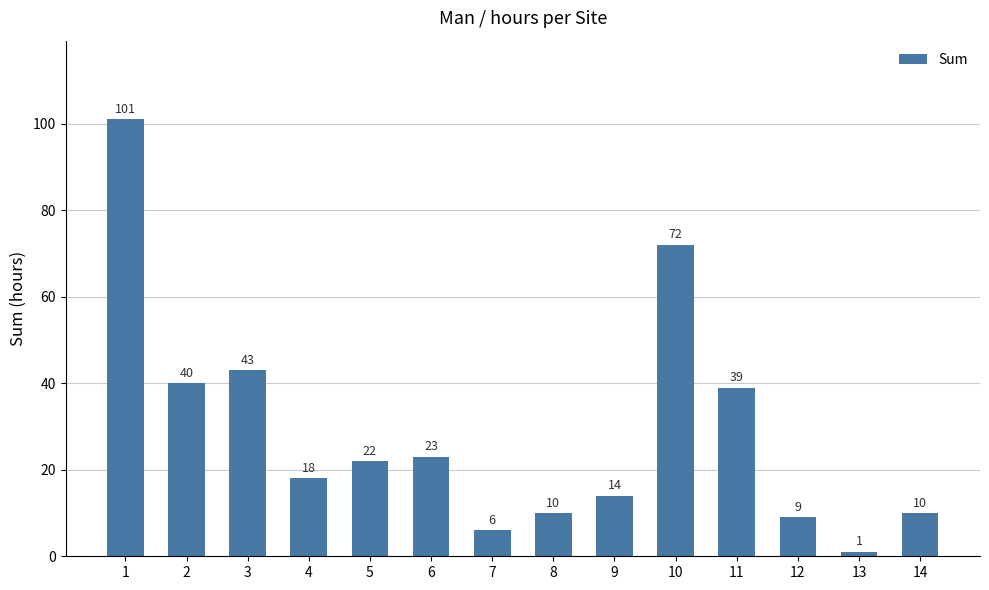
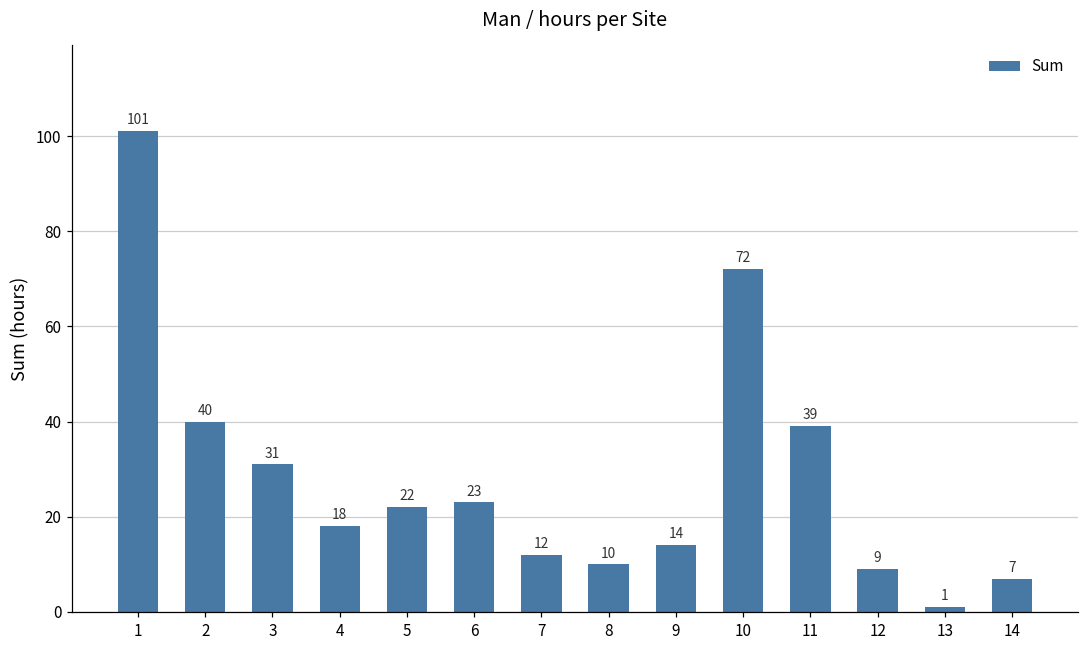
3: 43 -> 31
7: 6 -> 12
14: 10 -> 7
